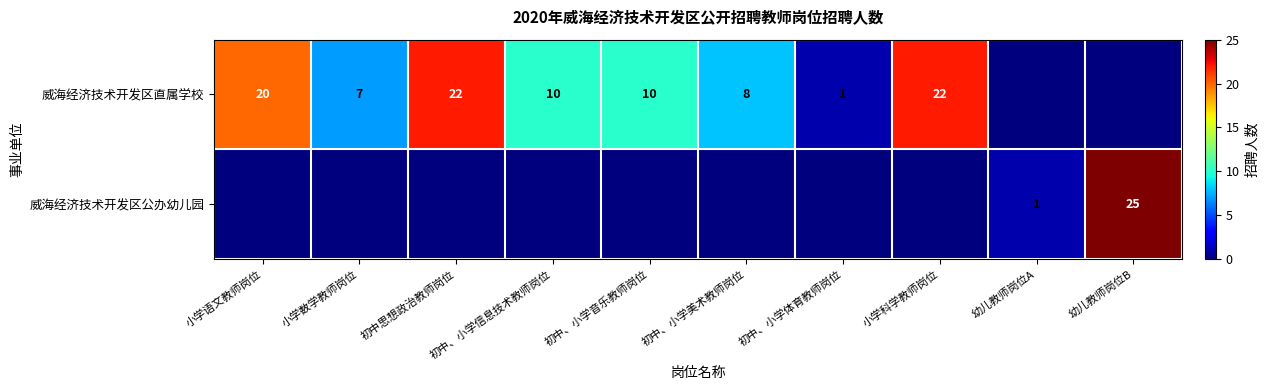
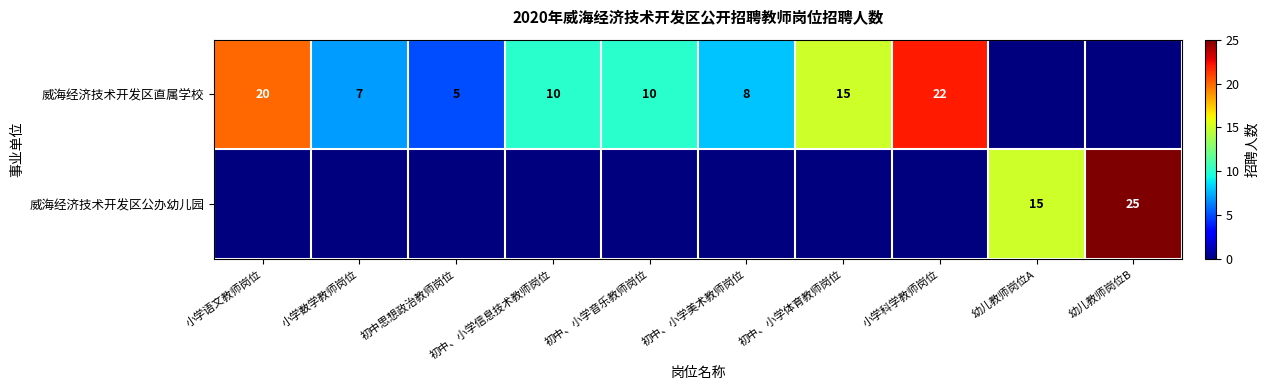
威海经济技术开发区直属学校, 初中思想政治教师岗位: 22 -> 5
威海经济技术开发区直属学校, 初中、小学体育教师岗位: 1 -> 15
威海经济技术开发区公办幼儿园, 幼儿教师岗位A: 1 -> 15
